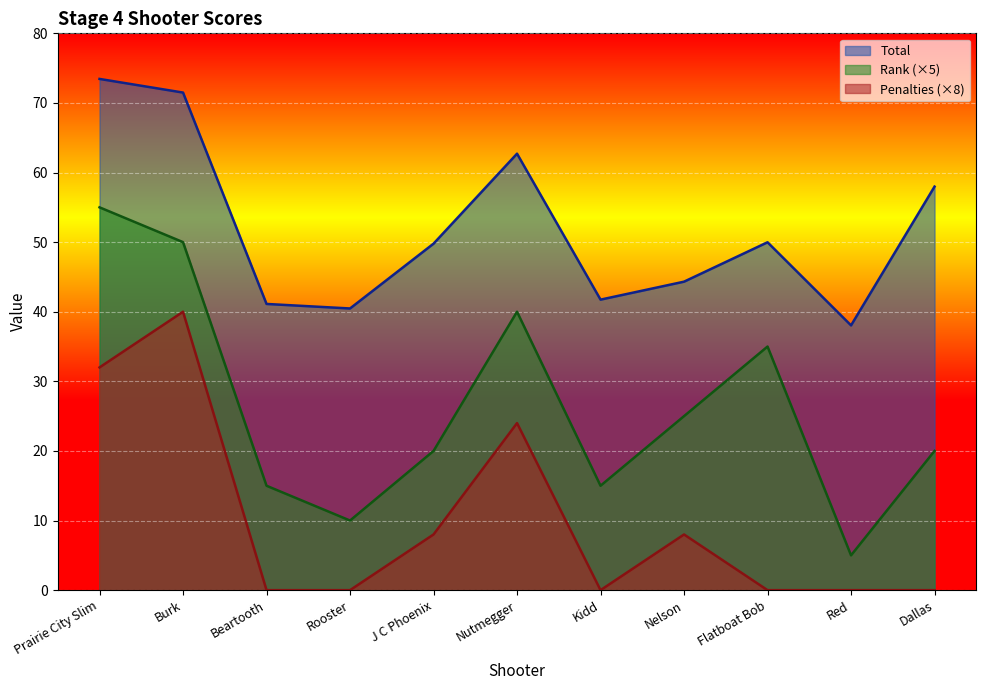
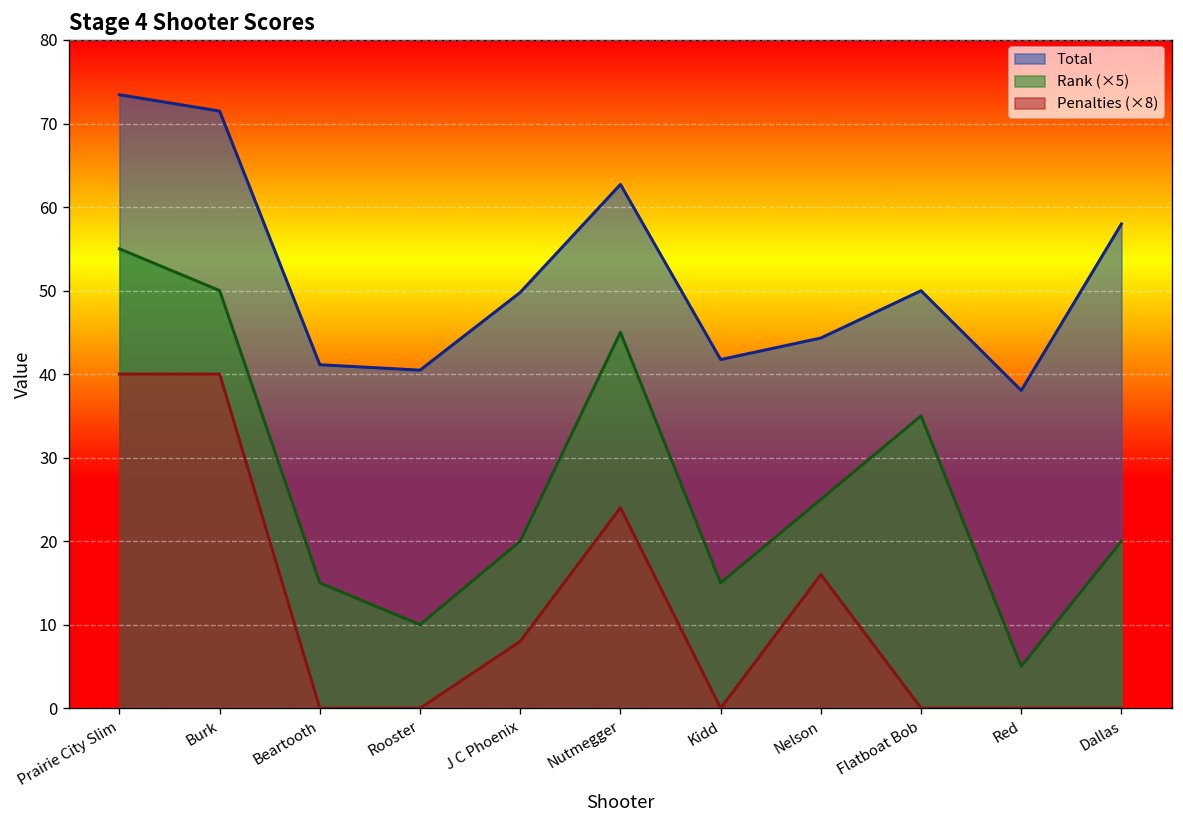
Penalties (×8), Prairie City Slim: 32 -> 40
Rank (×5), Nutmegger: 40 -> 45
Penalties (×8), Nelson: 8 -> 16
